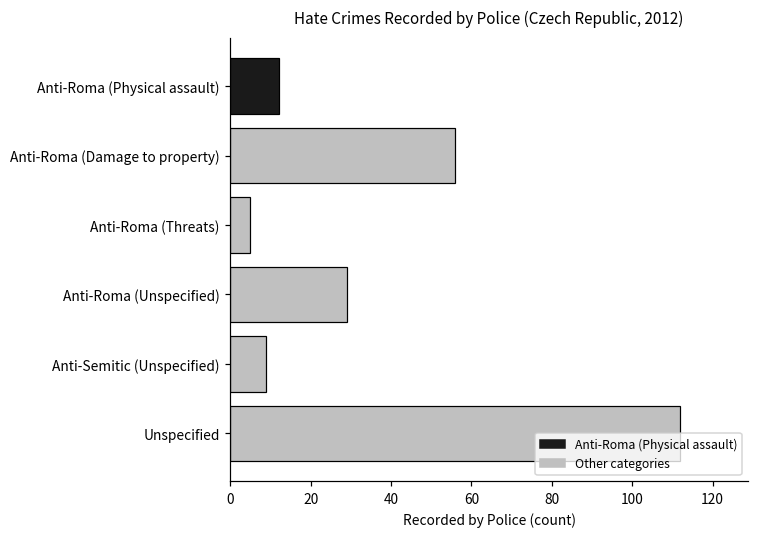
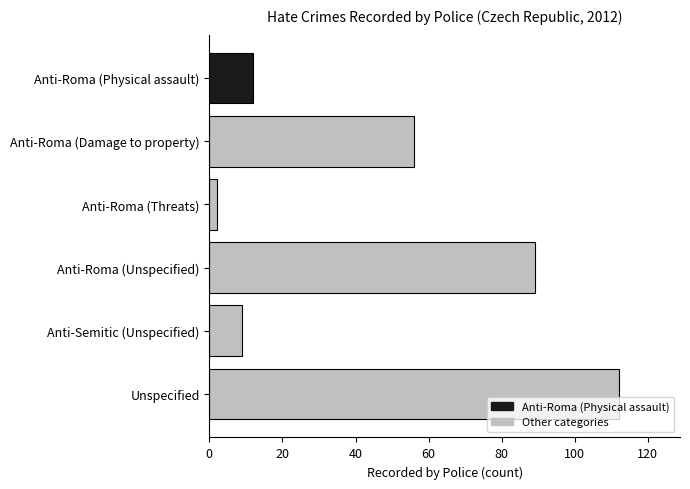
Anti-Roma (Threats): 5 -> 2
Anti-Roma (Unspecified): 29 -> 89
